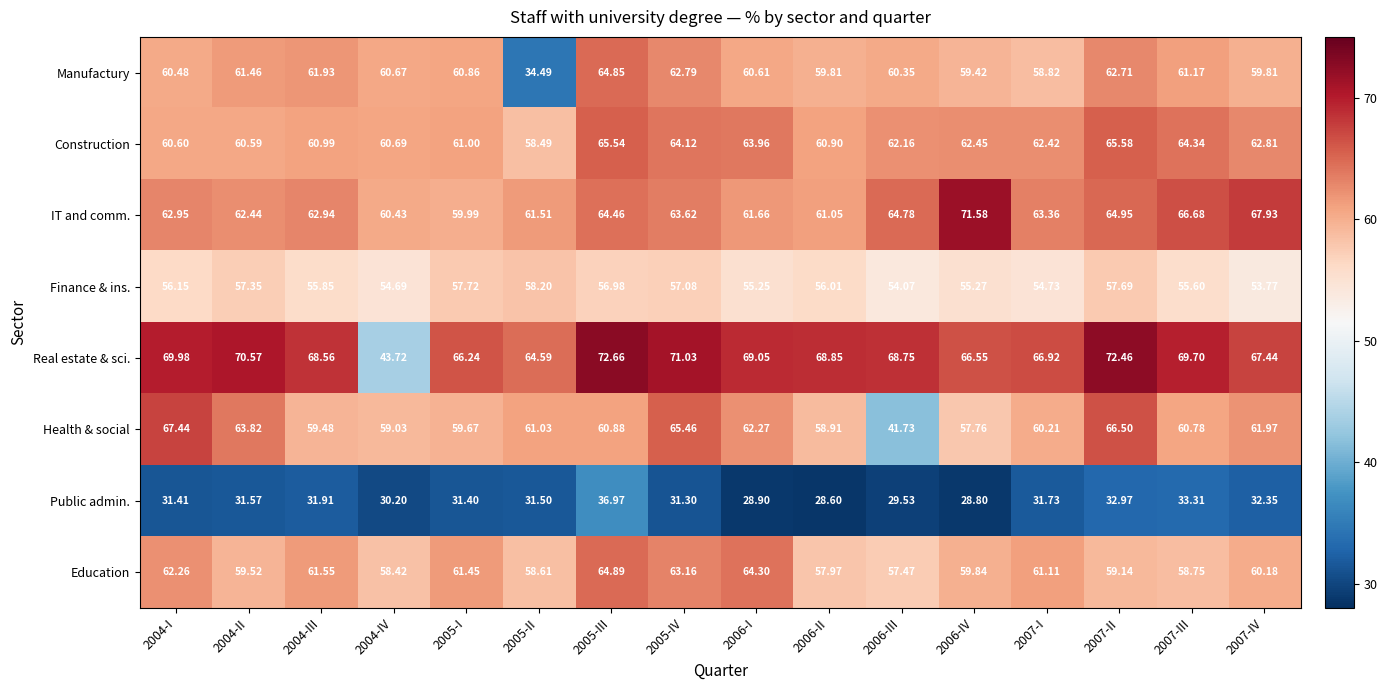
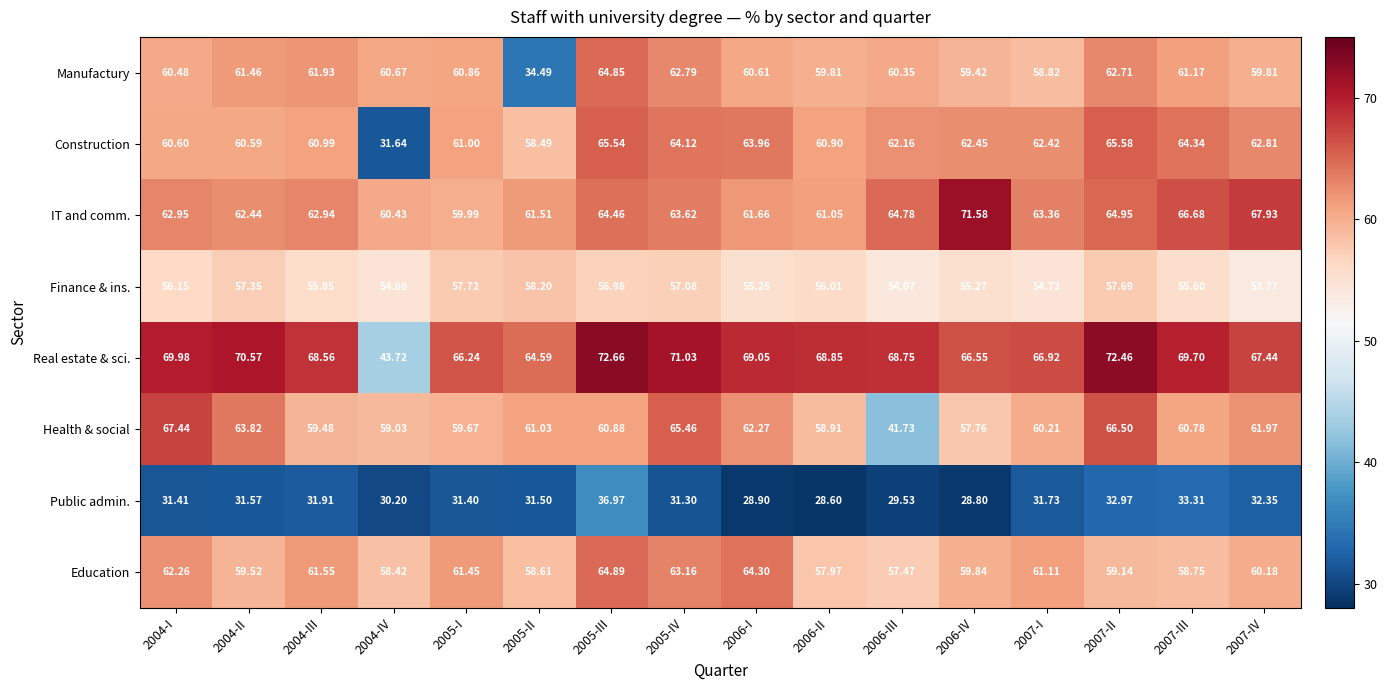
Construction, 2004-IV: 60.69 -> 31.64
